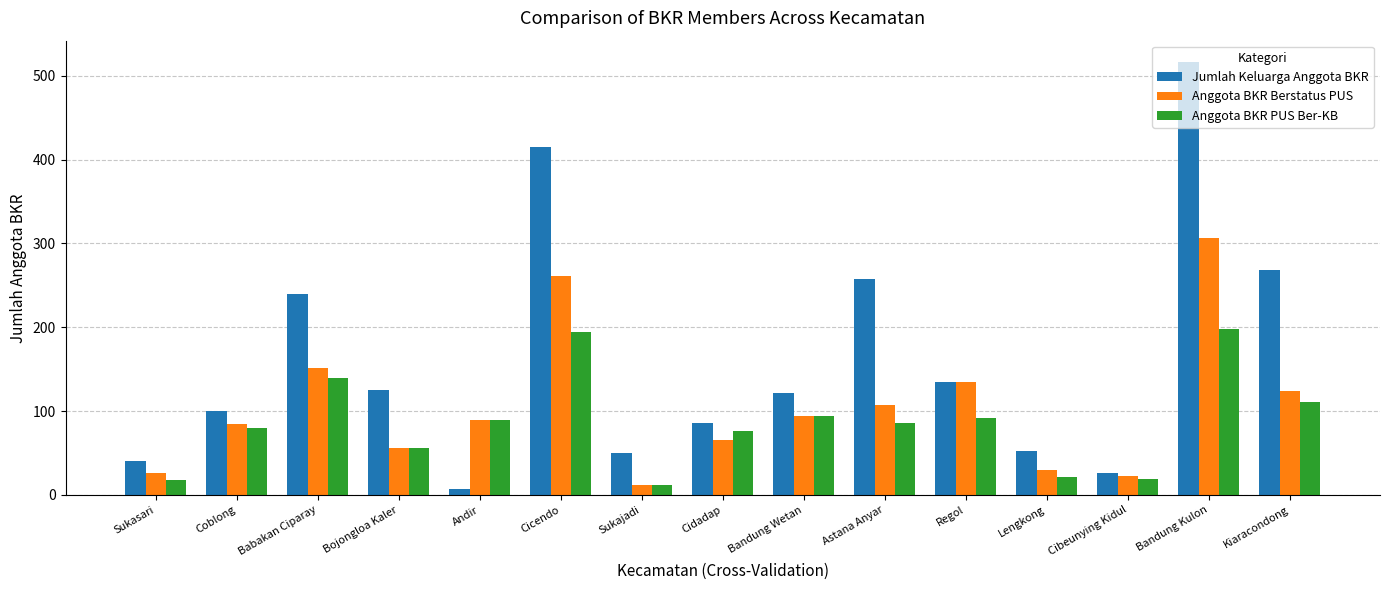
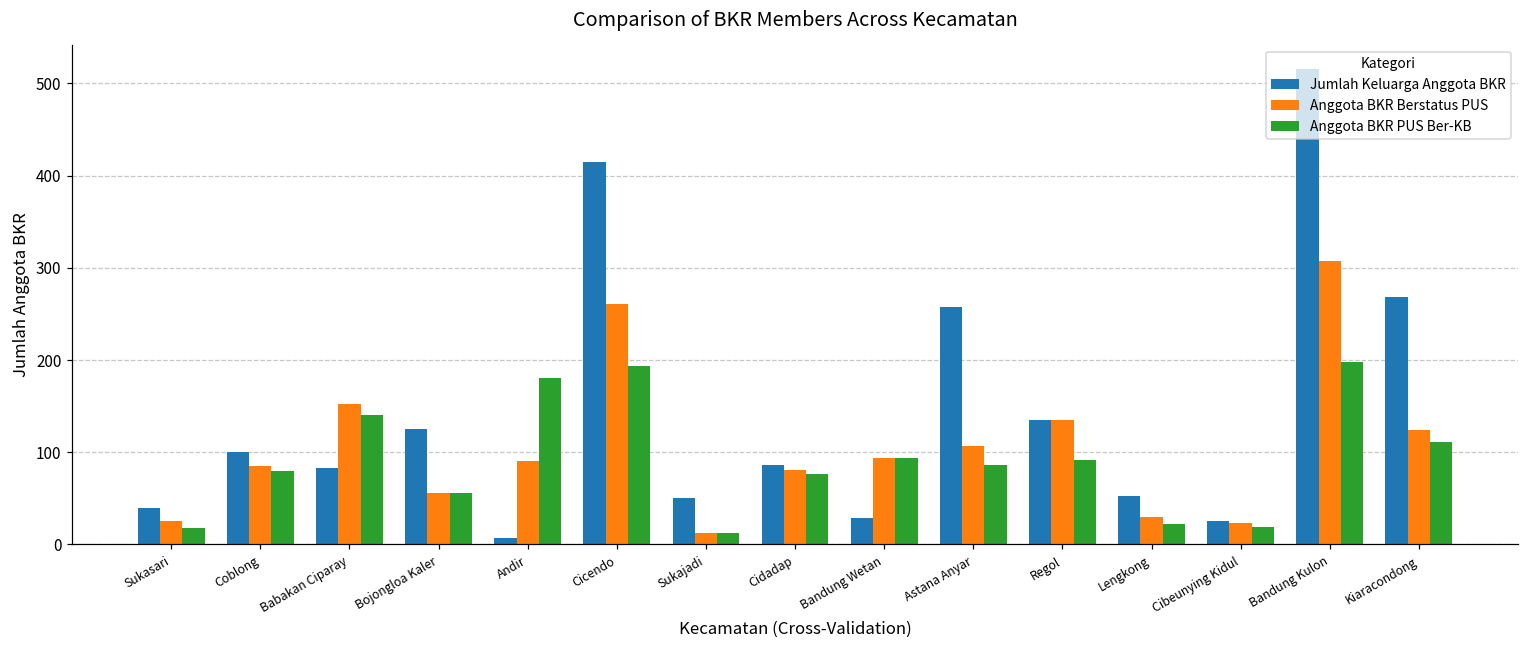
Jumlah Keluarga Anggota BKR, Babakan Ciparay: 240 -> 80
Anggota BKR PUS Ber-KB, Andir: 90 -> 180
Anggota BKR Berstatus PUS, Cidadap: 70 -> 80
Jumlah Keluarga Anggota BKR, Bandung Wetan: 120 -> 30
